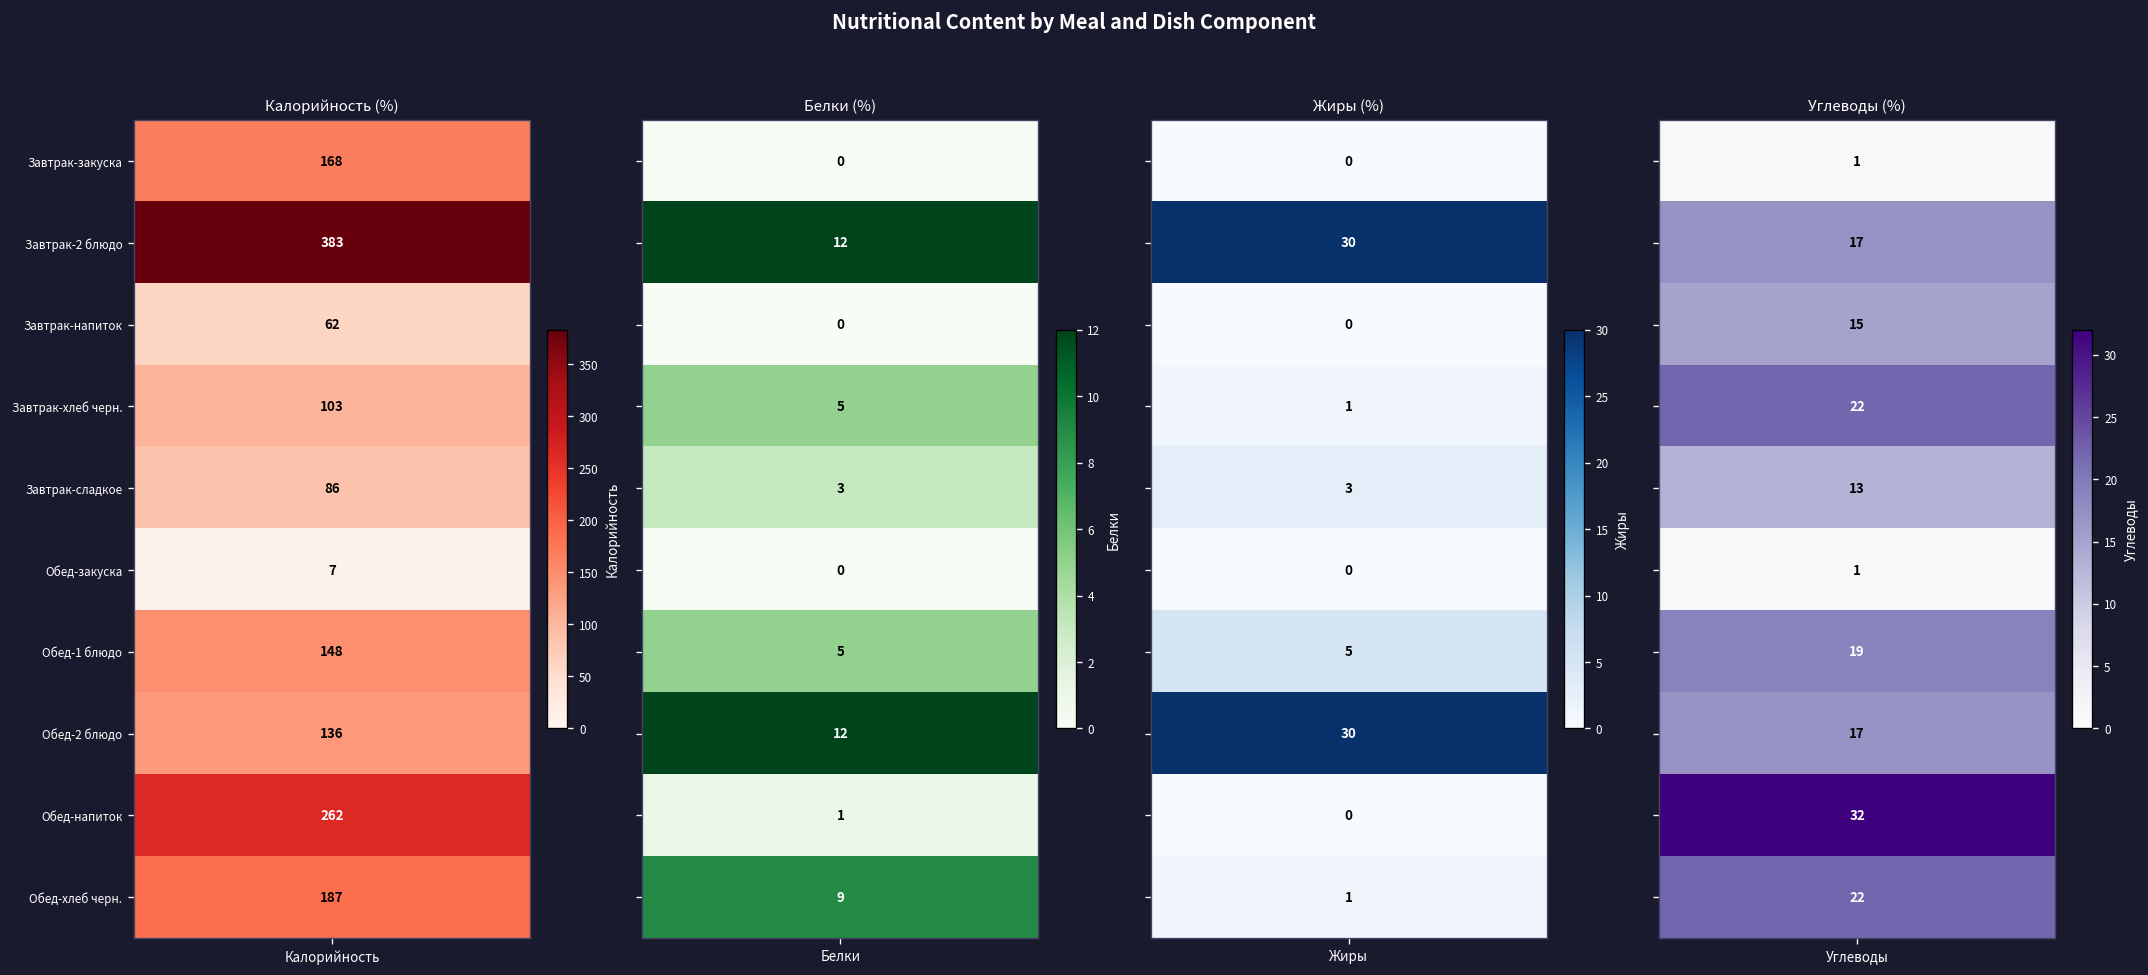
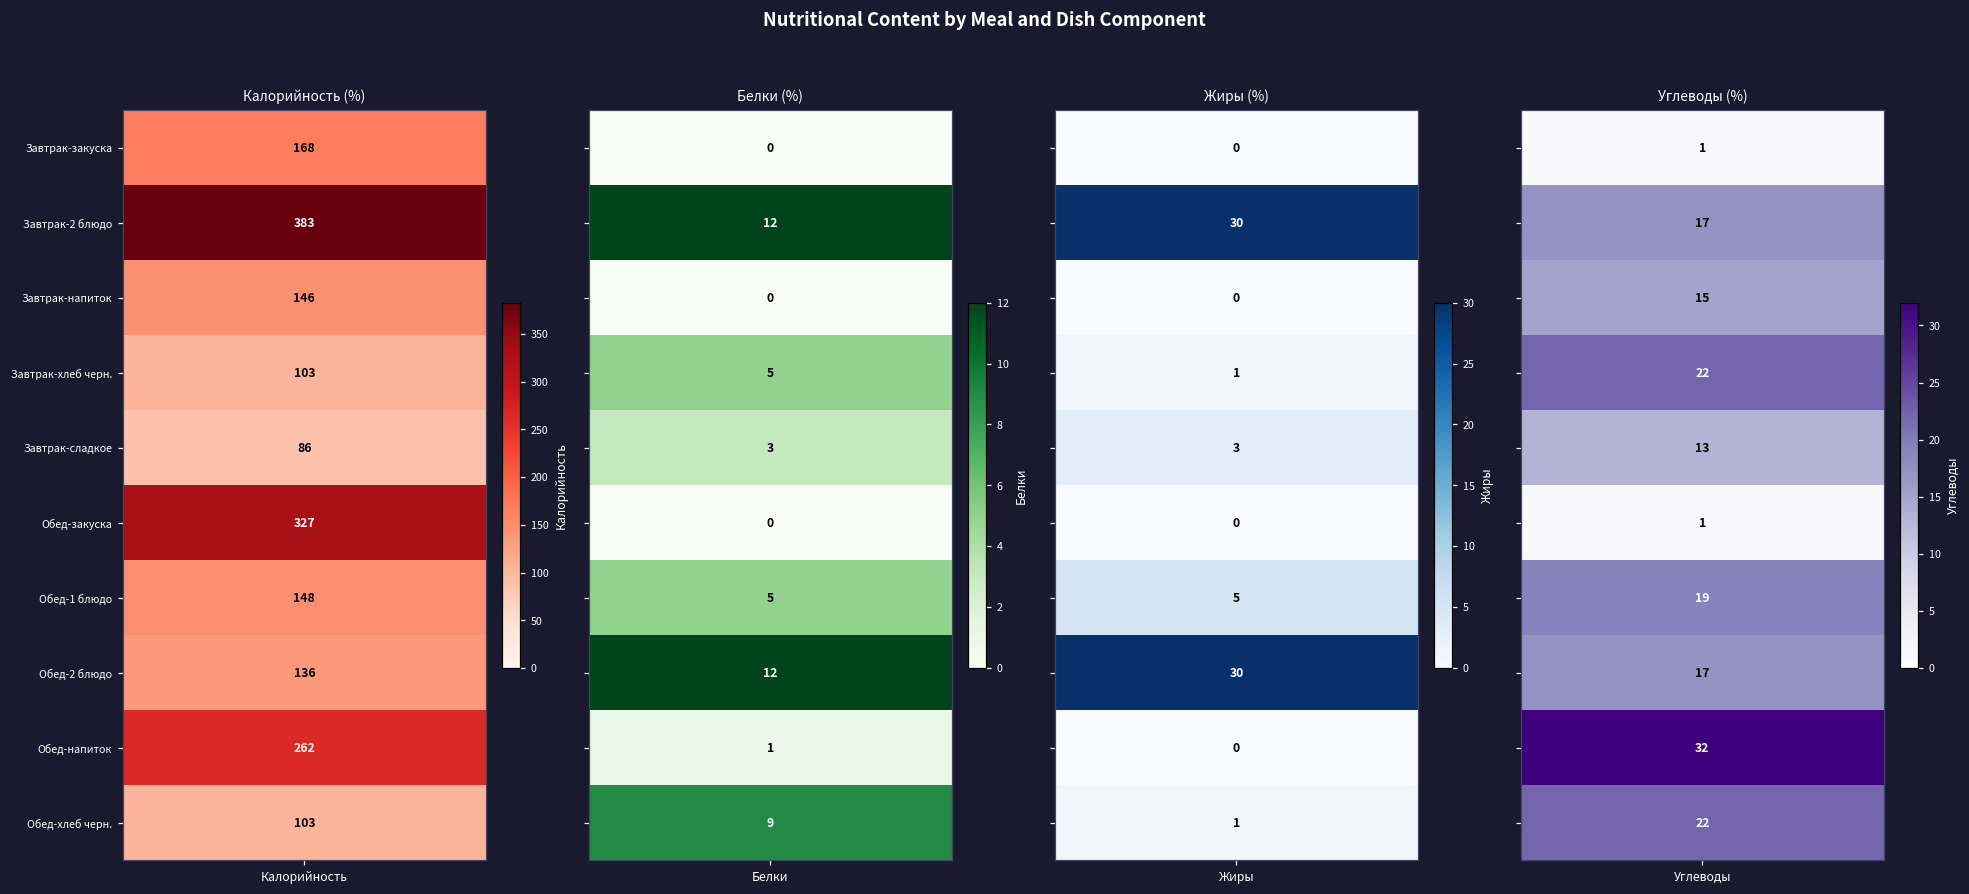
Калорийность (%), Завтрак-напиток, Калорийность: 62 -> 146
Калорийность (%), Обед-закуска, Калорийность: 7 -> 327
Калорийность (%), Обед-хлеб черн., Калорийность: 187 -> 103
